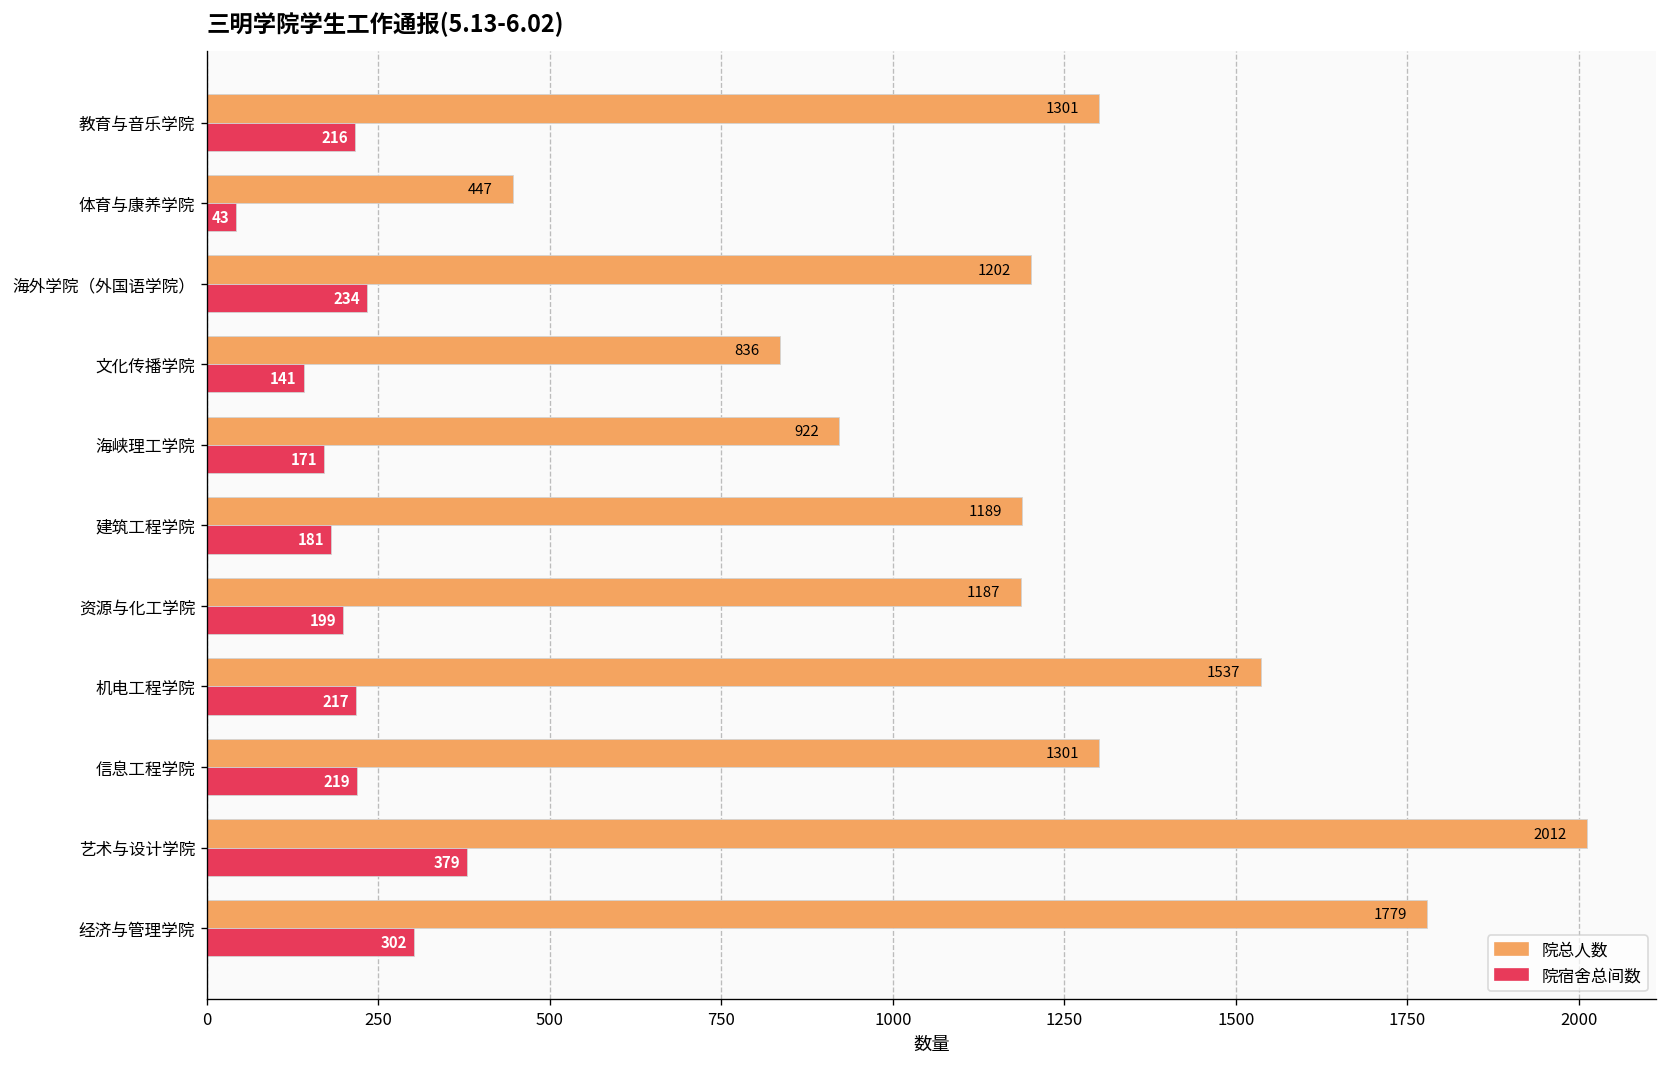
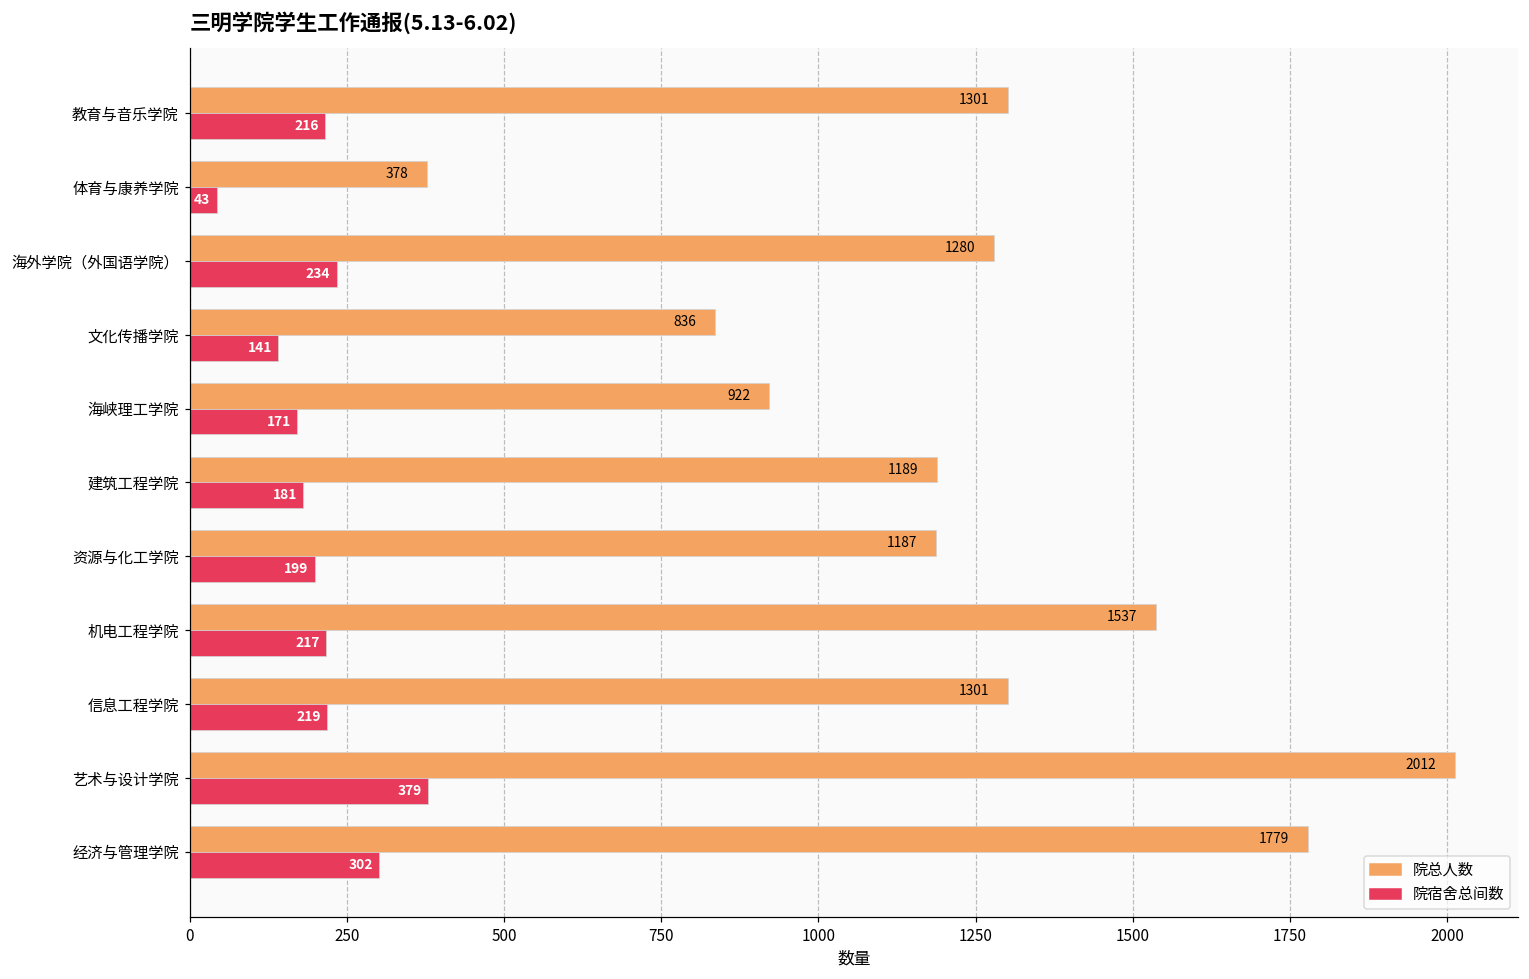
院总人数, 体育与康养学院: 447 -> 378
院总人数, 海外学院（外国语学院）: 1202 -> 1280
